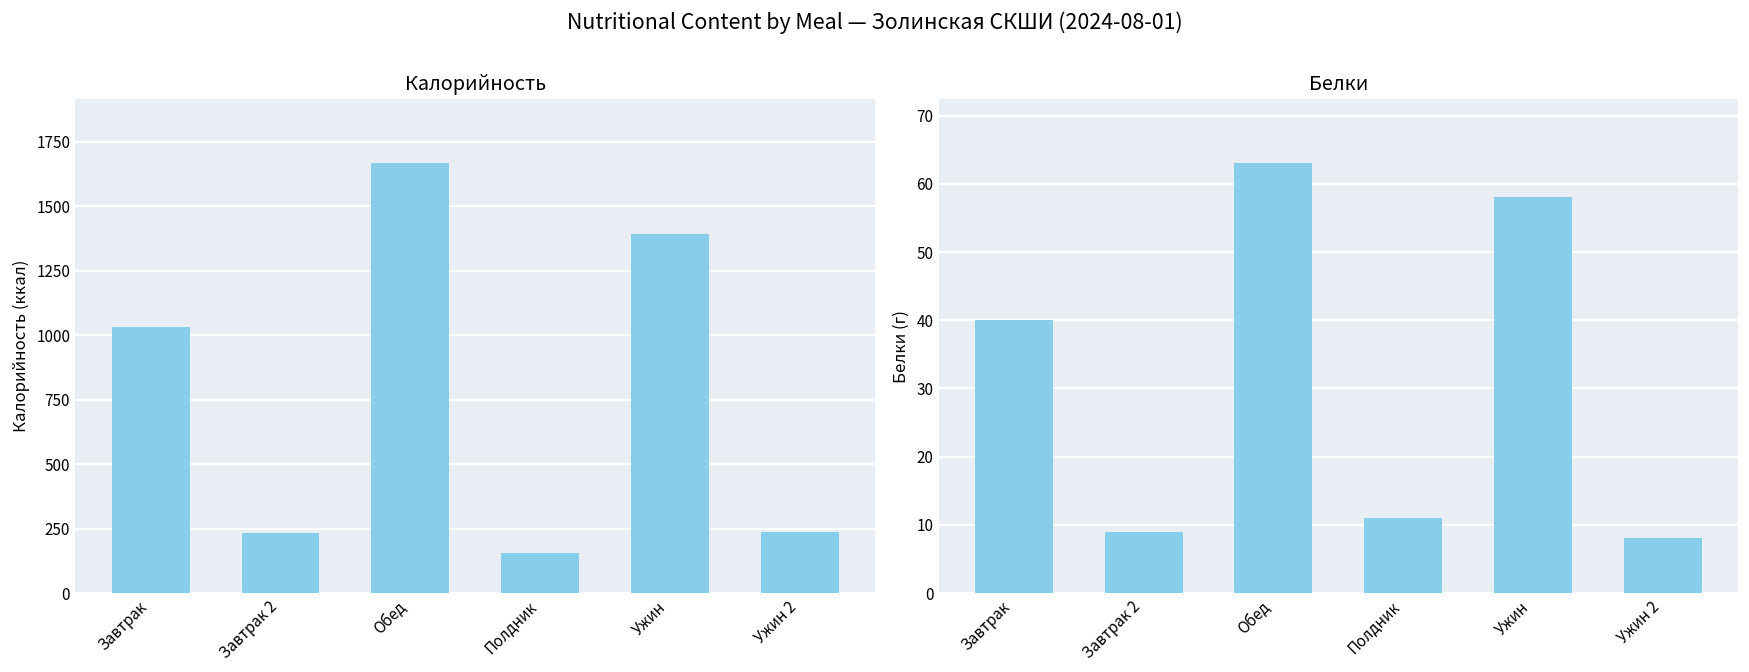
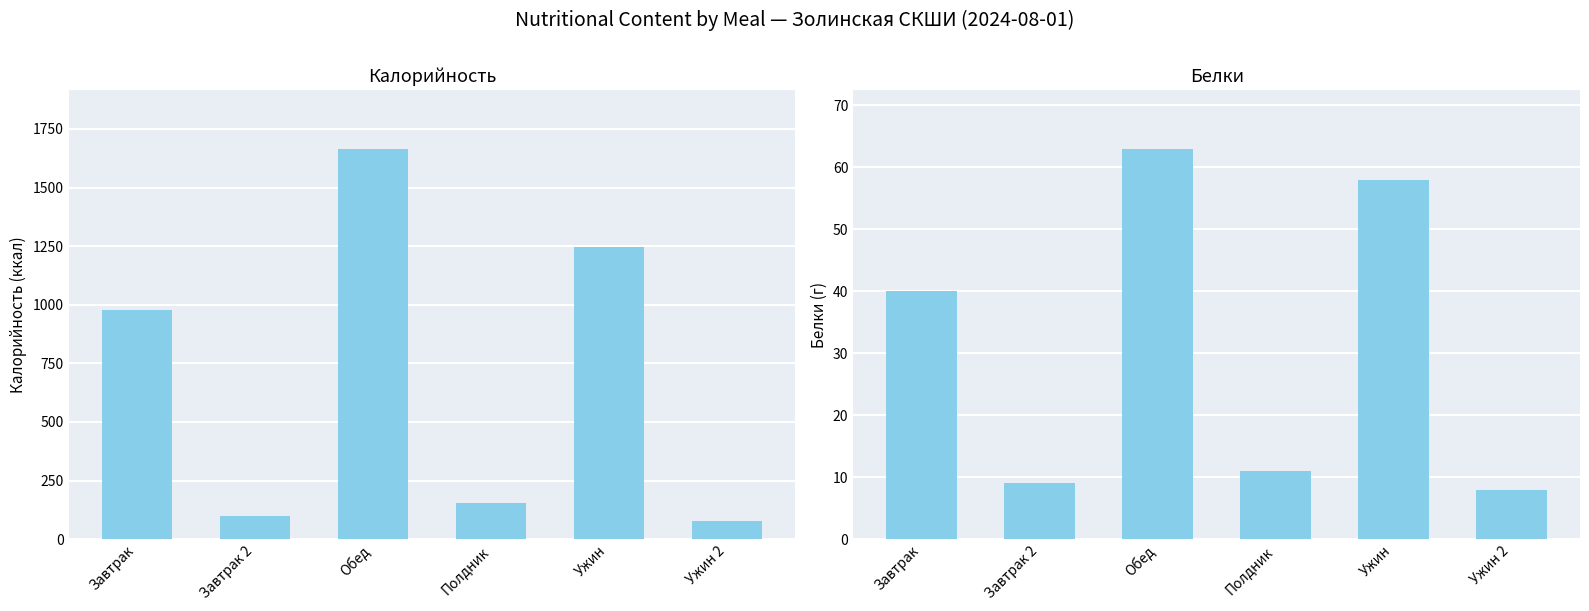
Калорийность, Завтрак: 1030 -> 980
Калорийность, Завтрак 2: 230 -> 100
Калорийность, Ужин: 1390 -> 1250
Калорийность, Ужин 2: 240 -> 80
